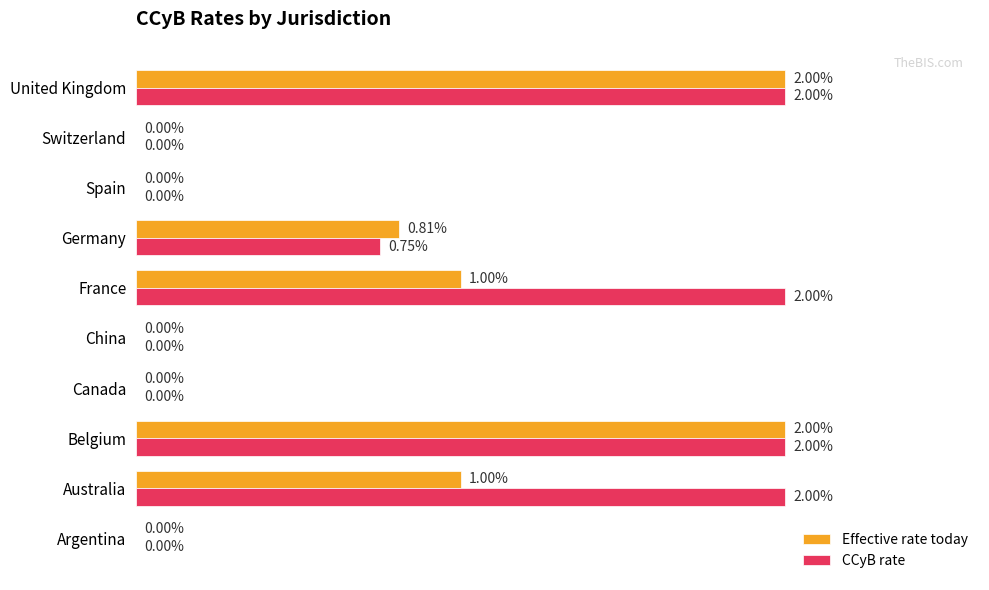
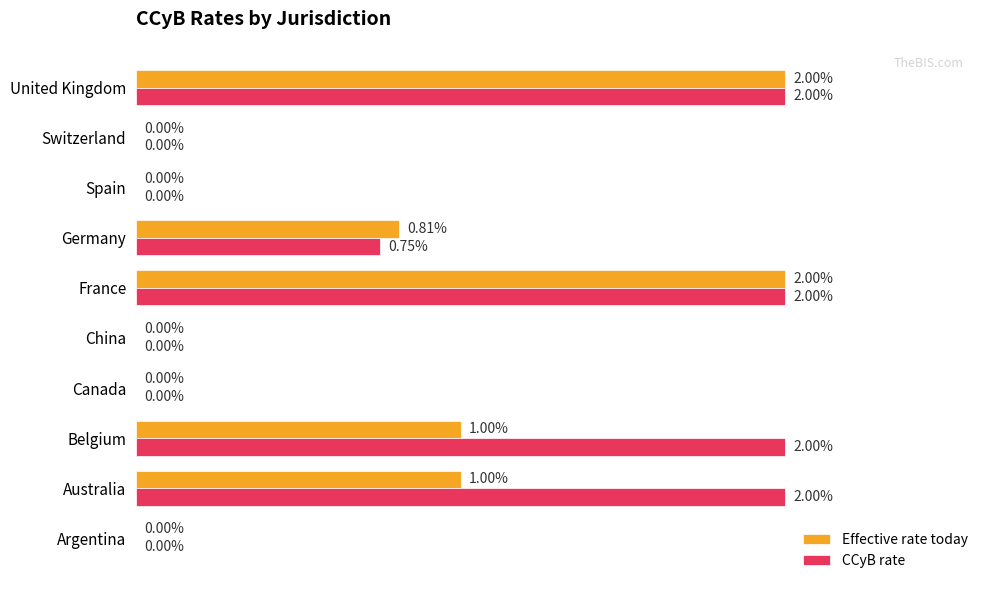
Effective rate today, France: 1.00% -> 2.00%
Effective rate today, Belgium: 2.00% -> 1.00%
